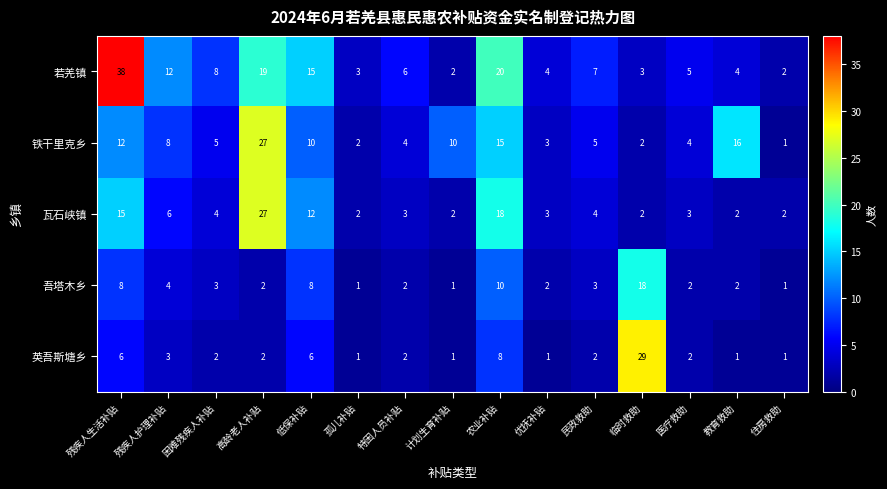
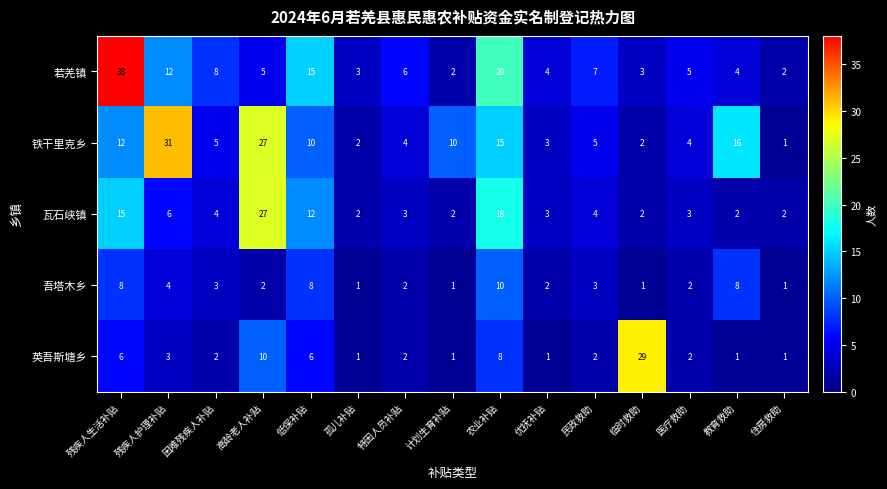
若羌镇, 高龄老人补贴: 19 -> 5
铁干里克乡, 残疾人护理补贴: 8 -> 31
吾塔木乡, 临时救助: 18 -> 1
吾塔木乡, 教育救助: 2 -> 8
英吾斯塘乡, 高龄老人补贴: 2 -> 10
